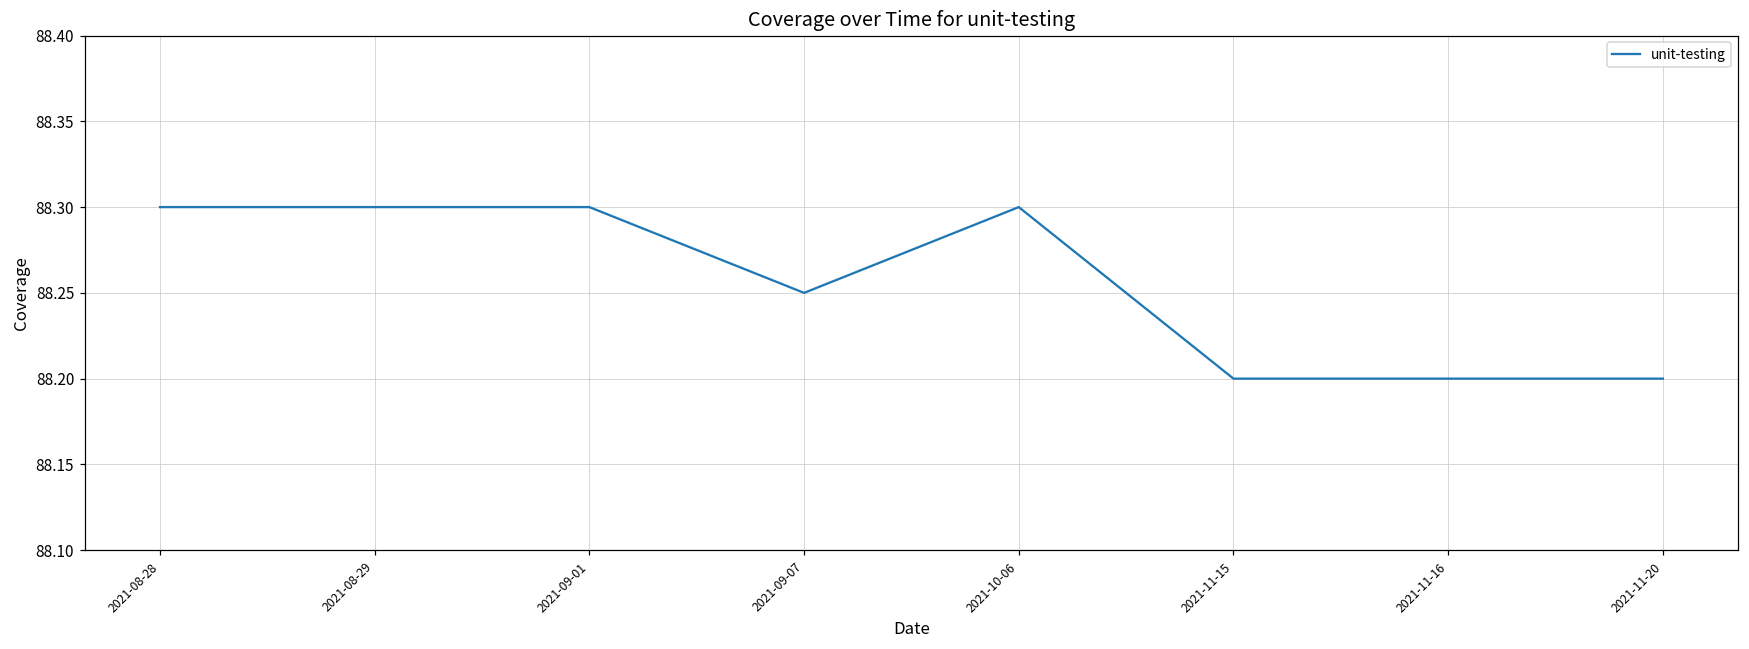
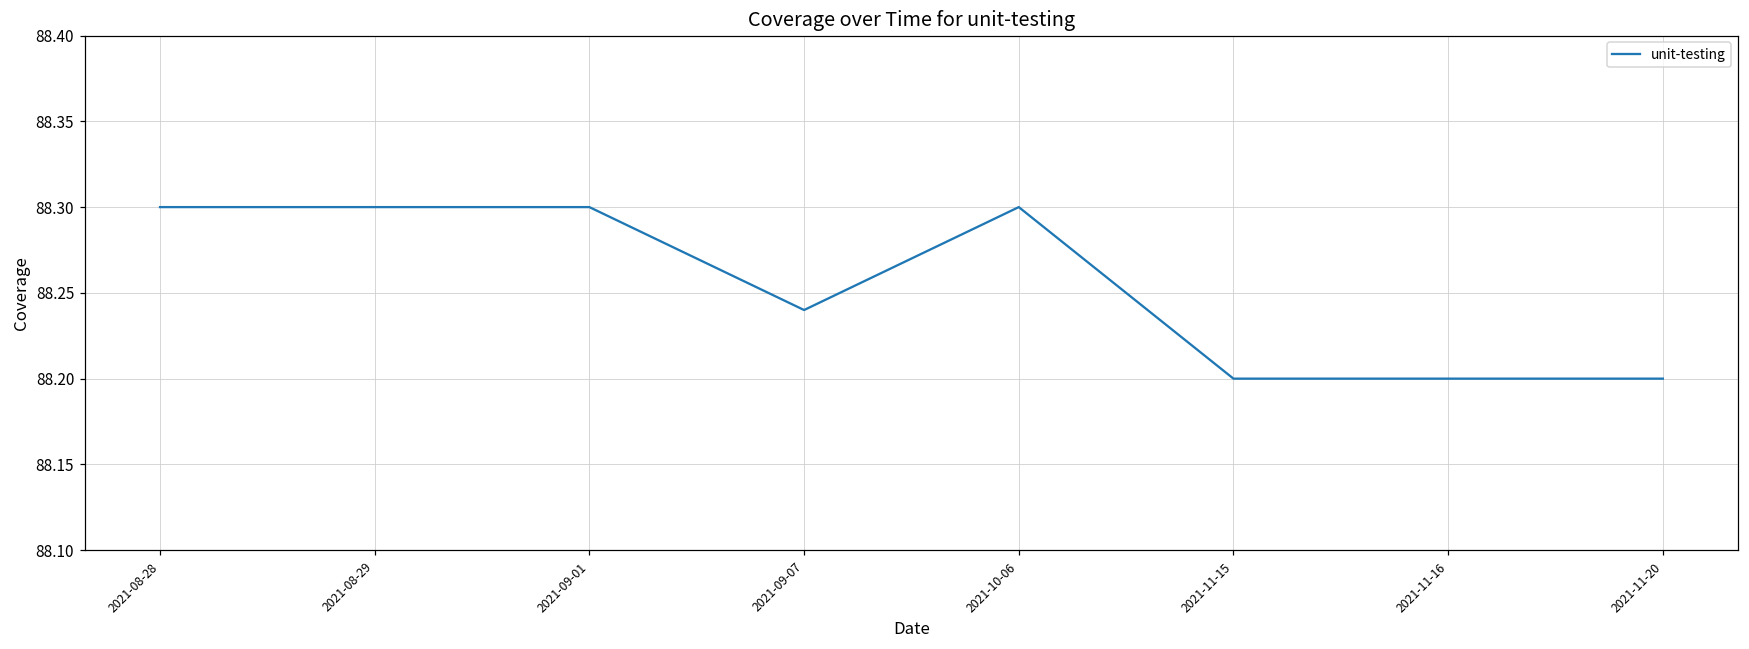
2021-09-07: 88.25 -> 88.24
